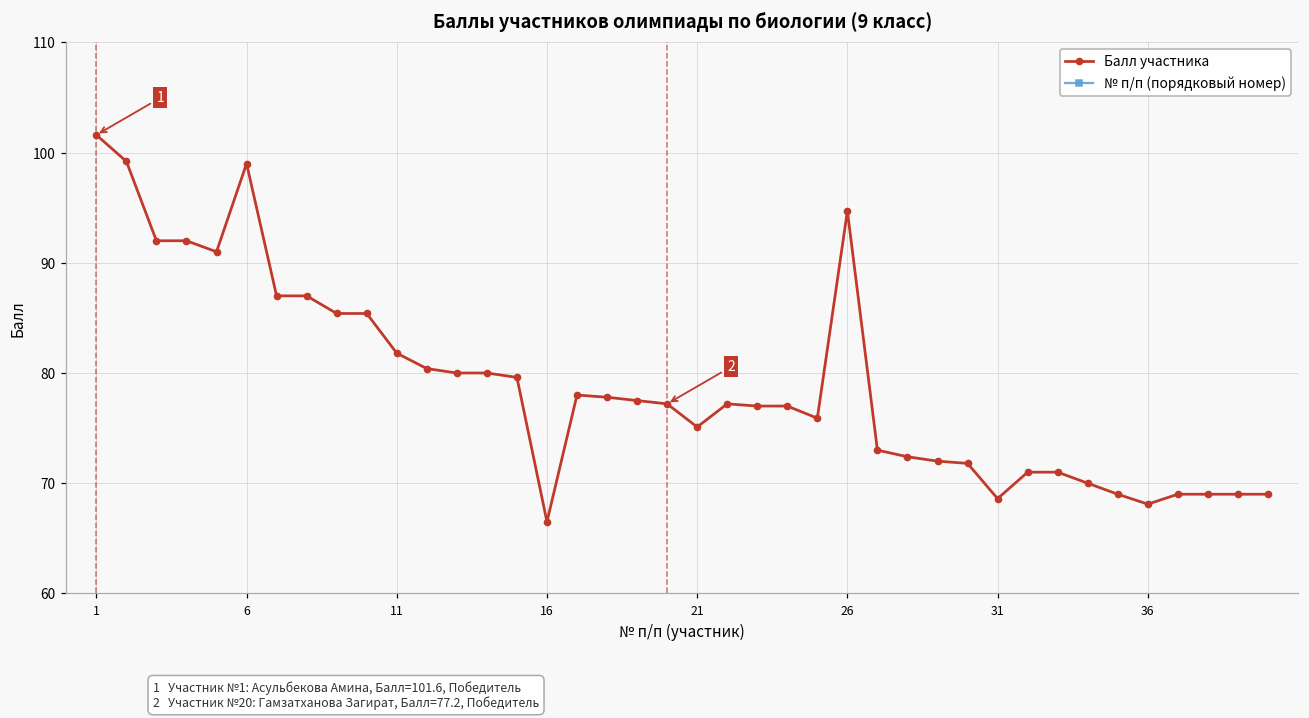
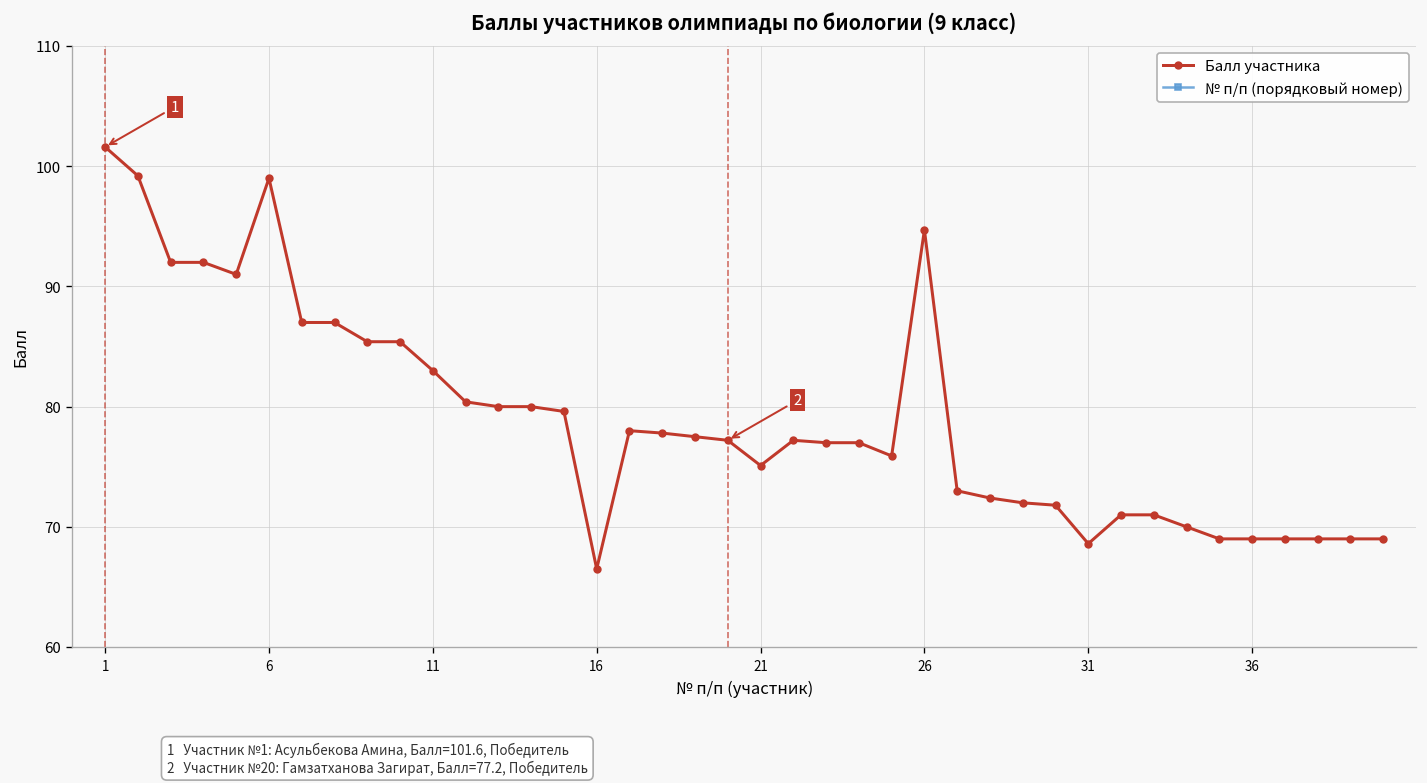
Балл участника, 11: 81.8 -> 83.0
Балл участника, 36: 68.1 -> 69.0
